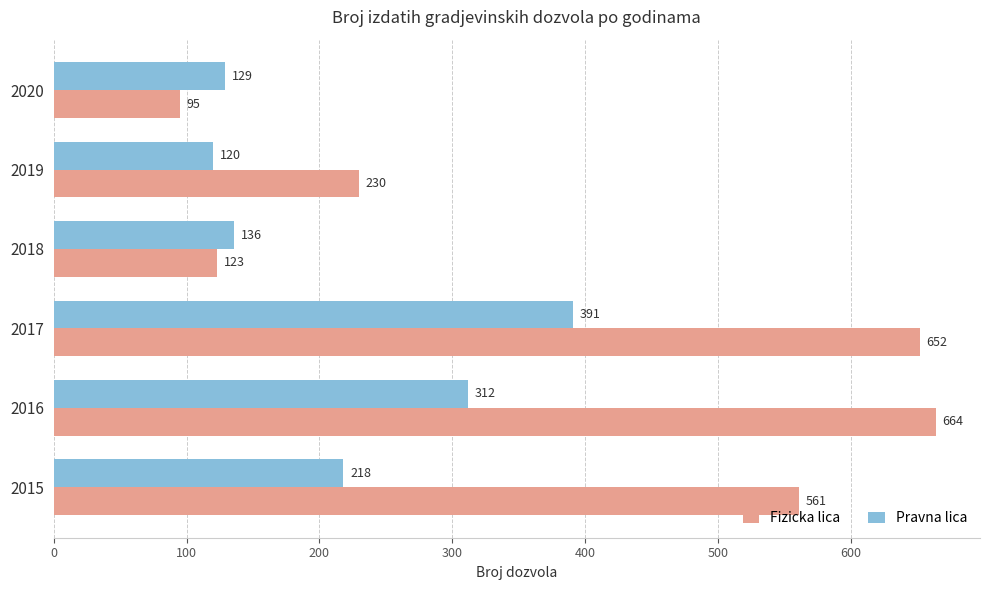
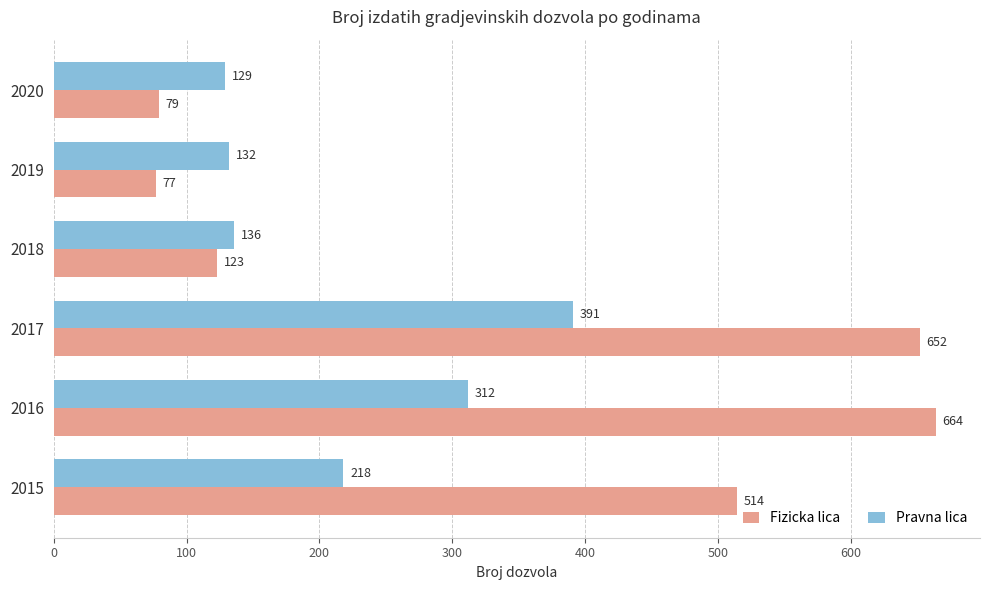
Fizicka lica, 2020: 95 -> 79
Pravna lica, 2019: 120 -> 132
Fizicka lica, 2019: 230 -> 77
Fizicka lica, 2015: 561 -> 514
